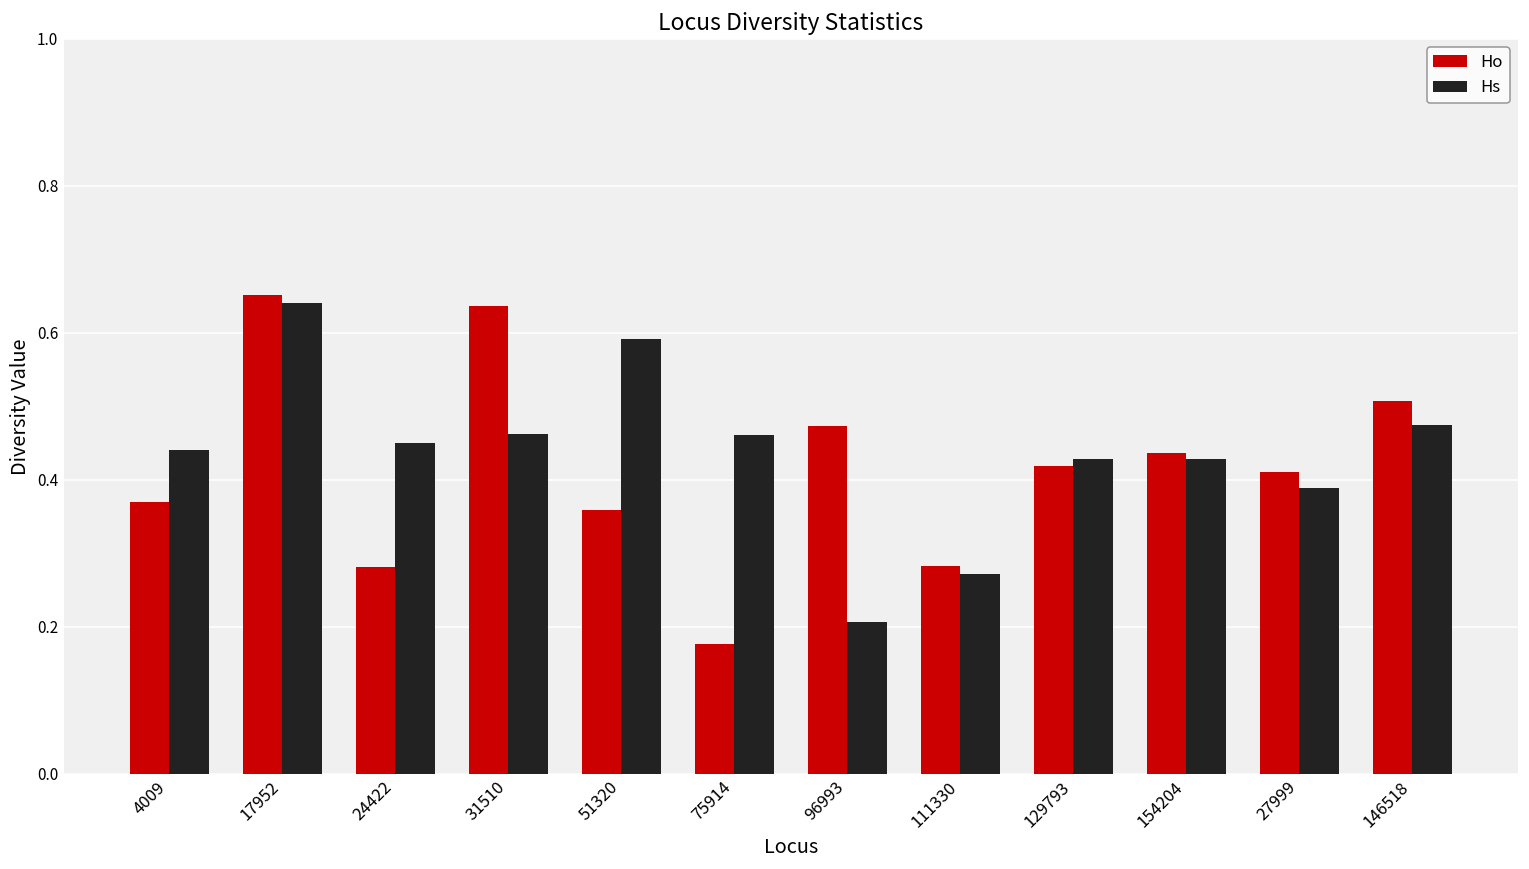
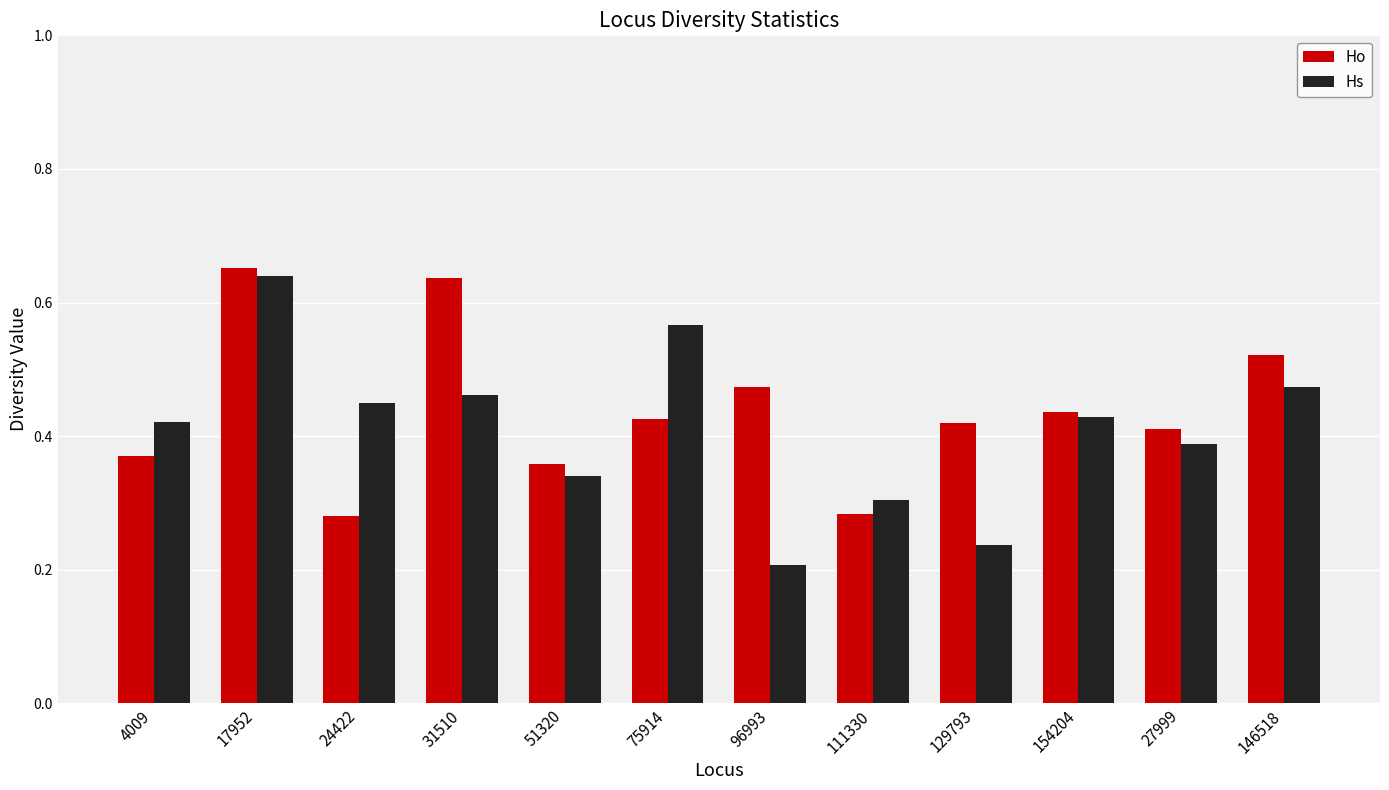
Hs, 4009: 0.44 -> 0.42
Hs, 51320: 0.59 -> 0.34
Ho, 75914: 0.18 -> 0.43
Hs, 75914: 0.46 -> 0.57
Hs, 111330: 0.27 -> 0.30
Hs, 129793: 0.43 -> 0.24
Ho, 146518: 0.51 -> 0.52
